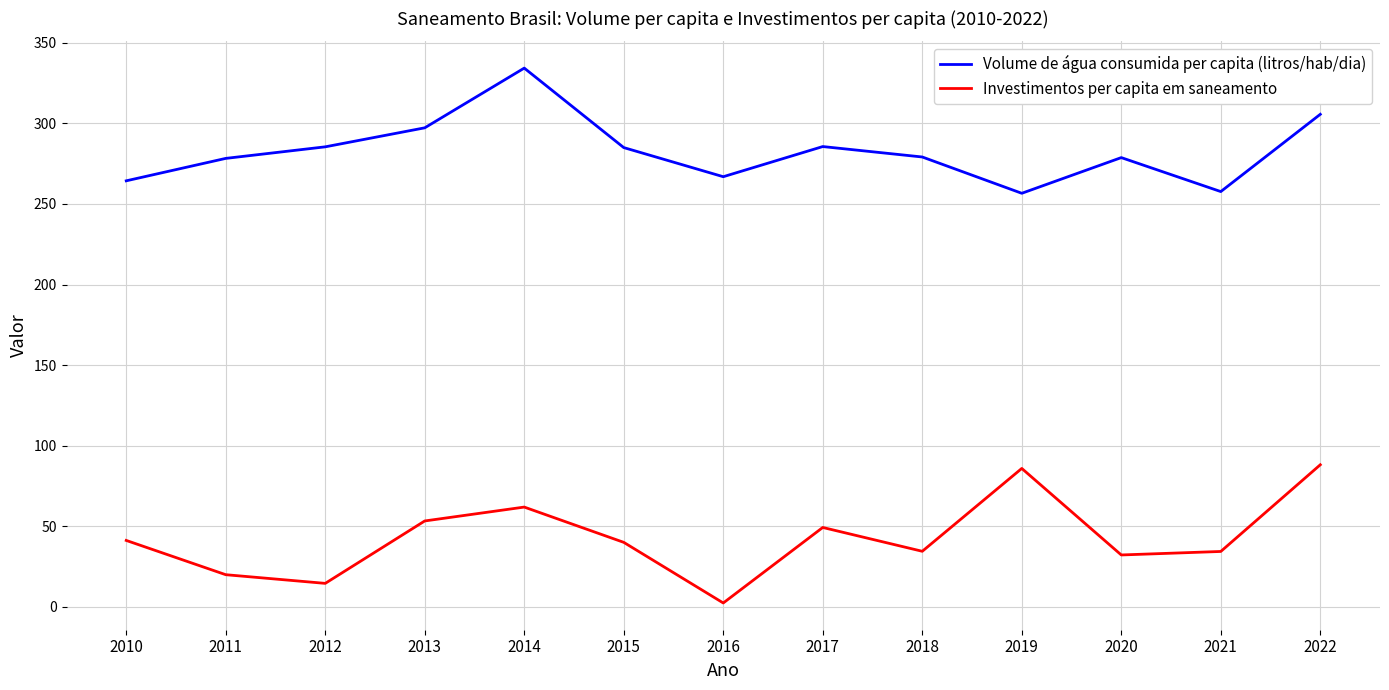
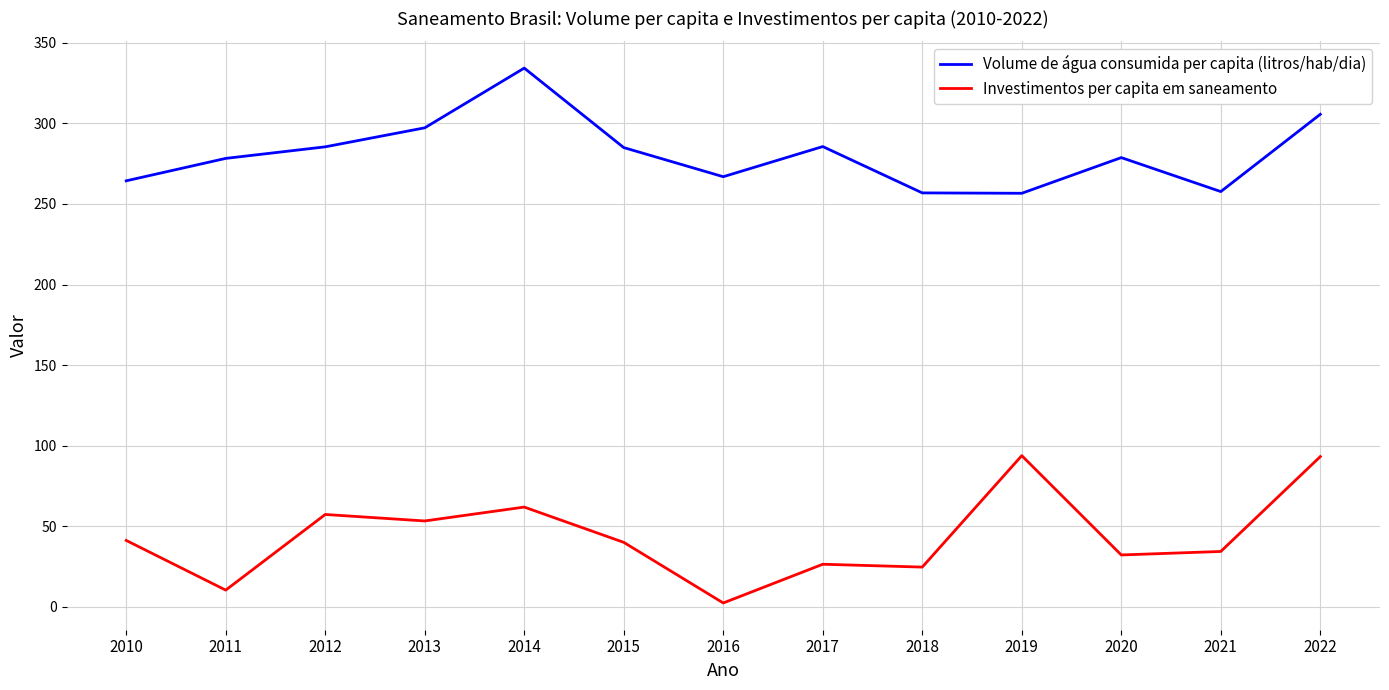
Investimentos per capita em saneamento, 2011: 20 -> 10
Investimentos per capita em saneamento, 2012: 15 -> 57
Investimentos per capita em saneamento, 2017: 49 -> 27
Volume de água consumida per capita (litros/hab/dia), 2018: 279 -> 257
Investimentos per capita em saneamento, 2018: 35 -> 25
Investimentos per capita em saneamento, 2019: 86 -> 94
Investimentos per capita em saneamento, 2022: 88 -> 93
